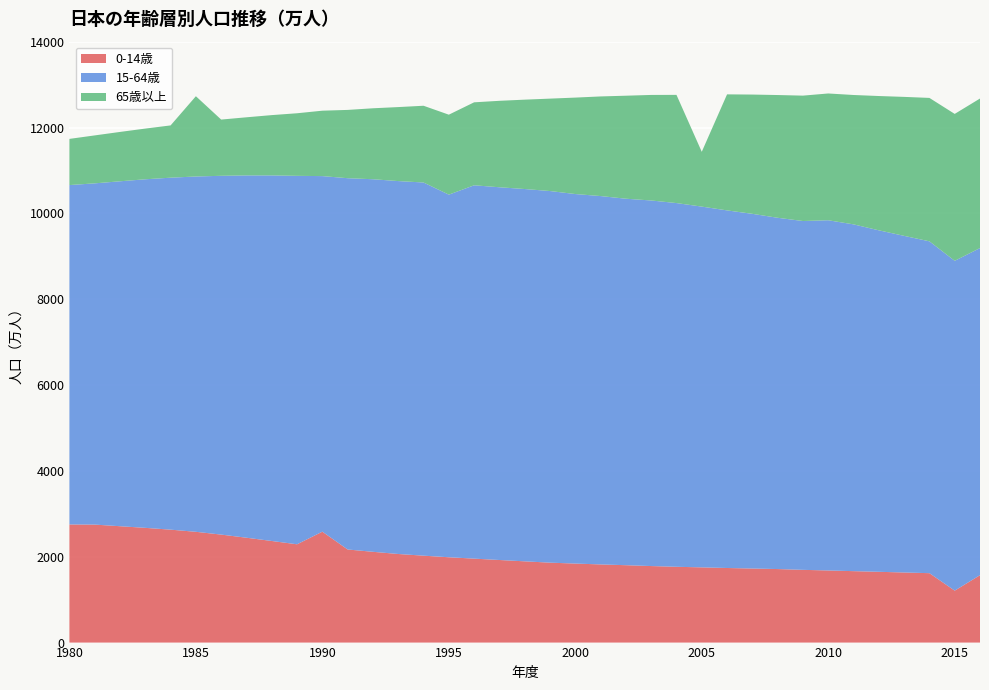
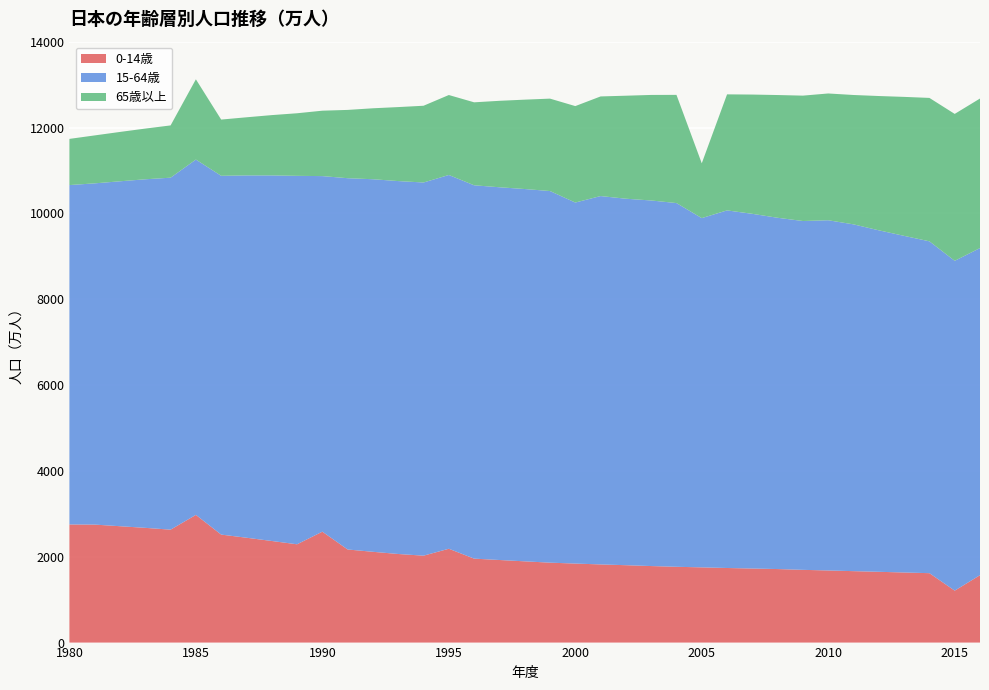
0-14歳, 1985: 2600 -> 3000
0-14歳, 1995: 2000 -> 2200
15-64歳, 1995: 8400 -> 8700
15-64歳, 2000: 8600 -> 8400
15-64歳, 2005: 8400 -> 8100
